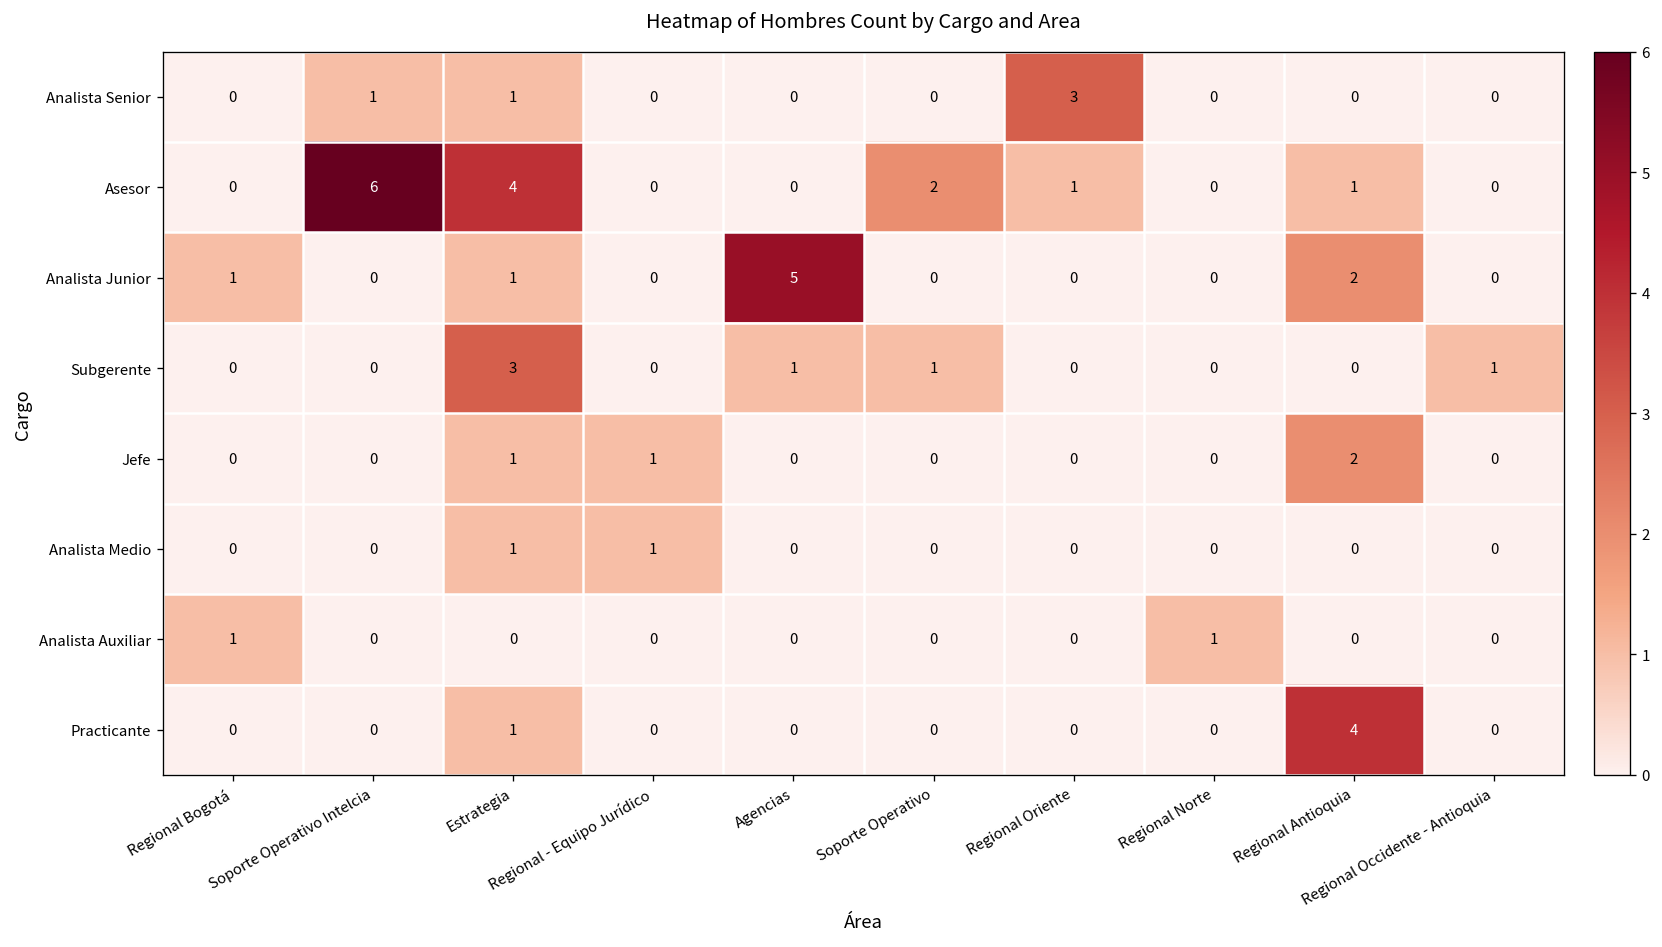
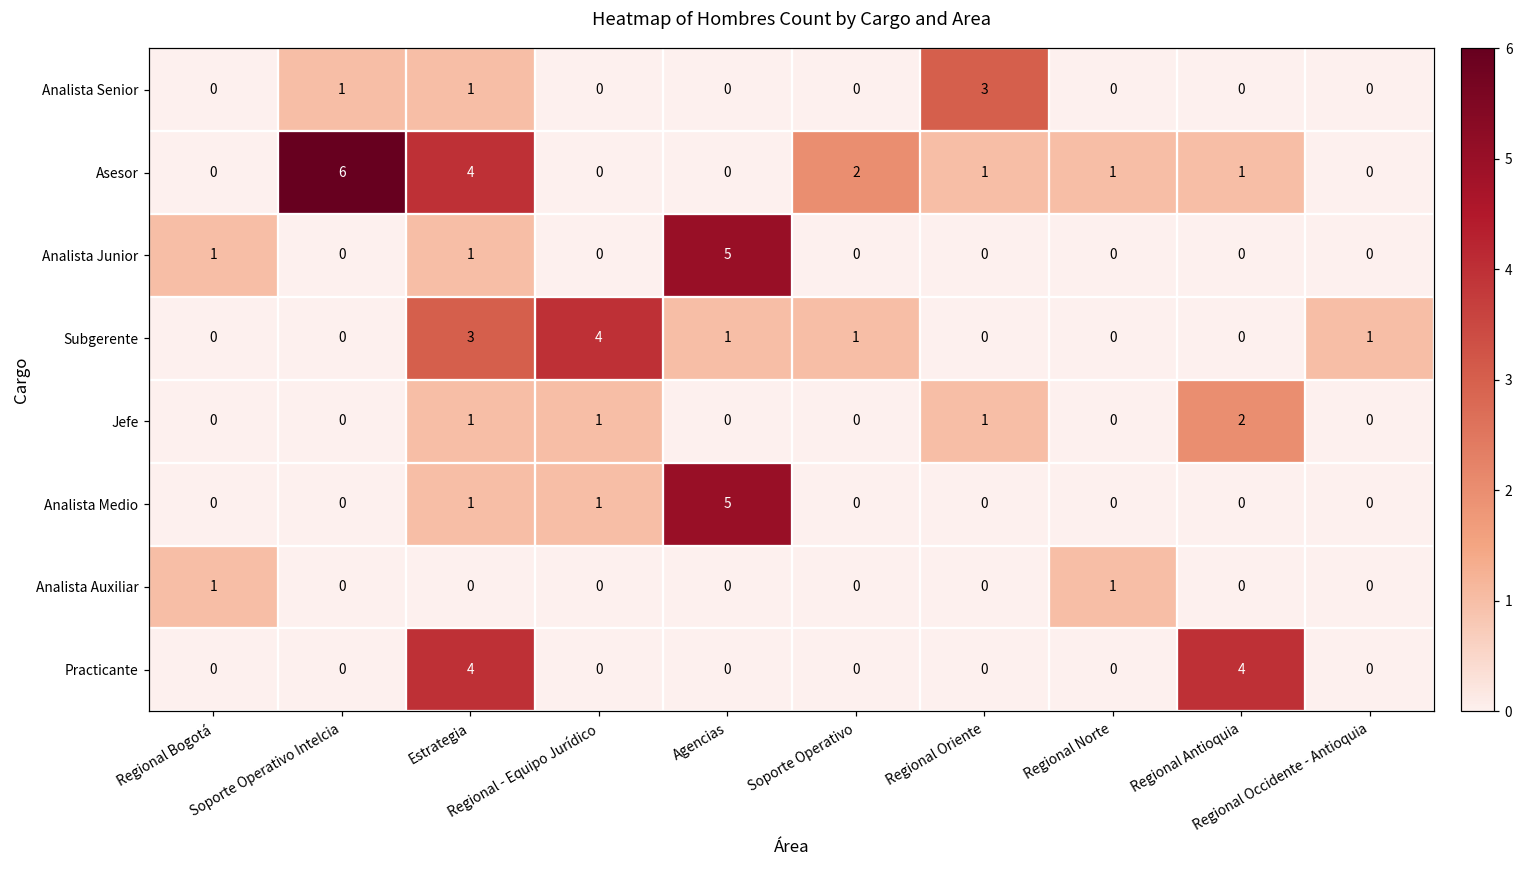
Asesor, Regional Norte: 0 -> 1
Analista Junior, Regional Antioquia: 2 -> 0
Subgerente, Regional - Equipo Jurídico: 0 -> 4
Jefe, Regional Oriente: 0 -> 1
Analista Medio, Agencias: 0 -> 5
Practicante, Estrategia: 1 -> 4
